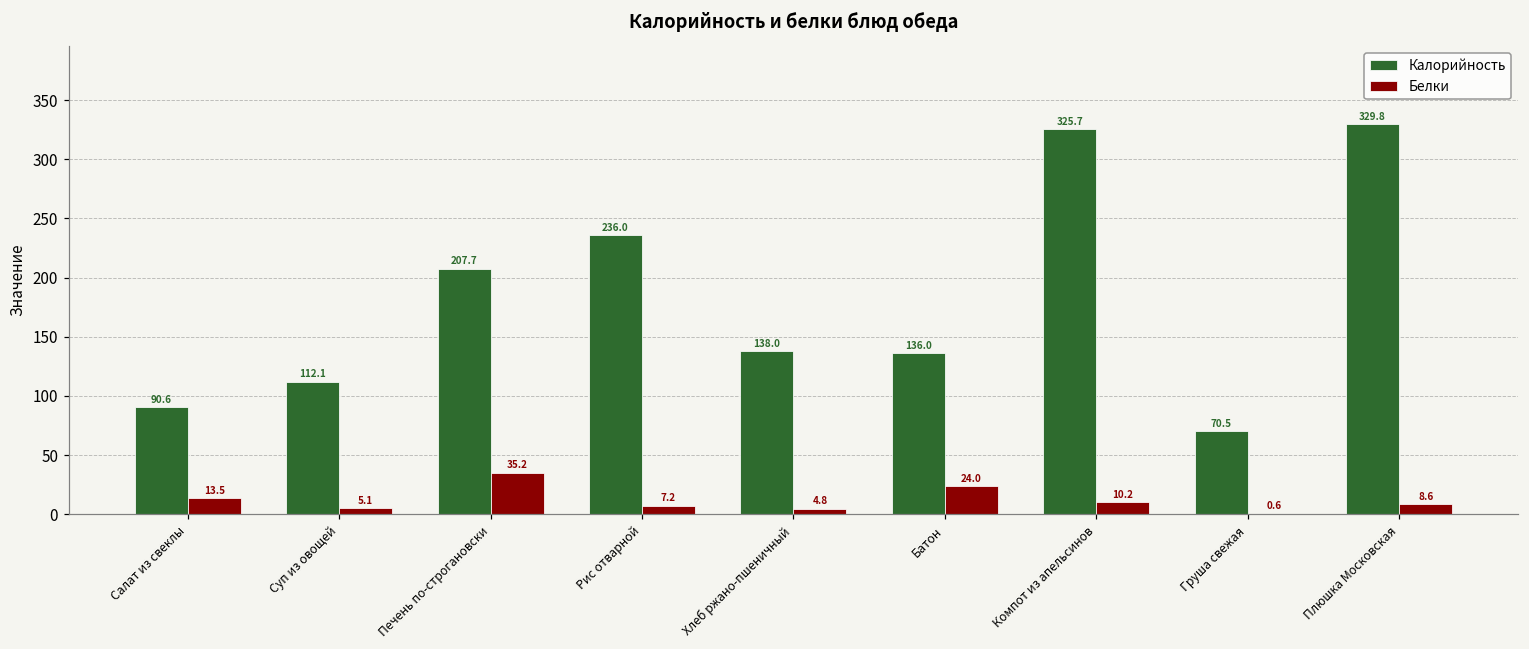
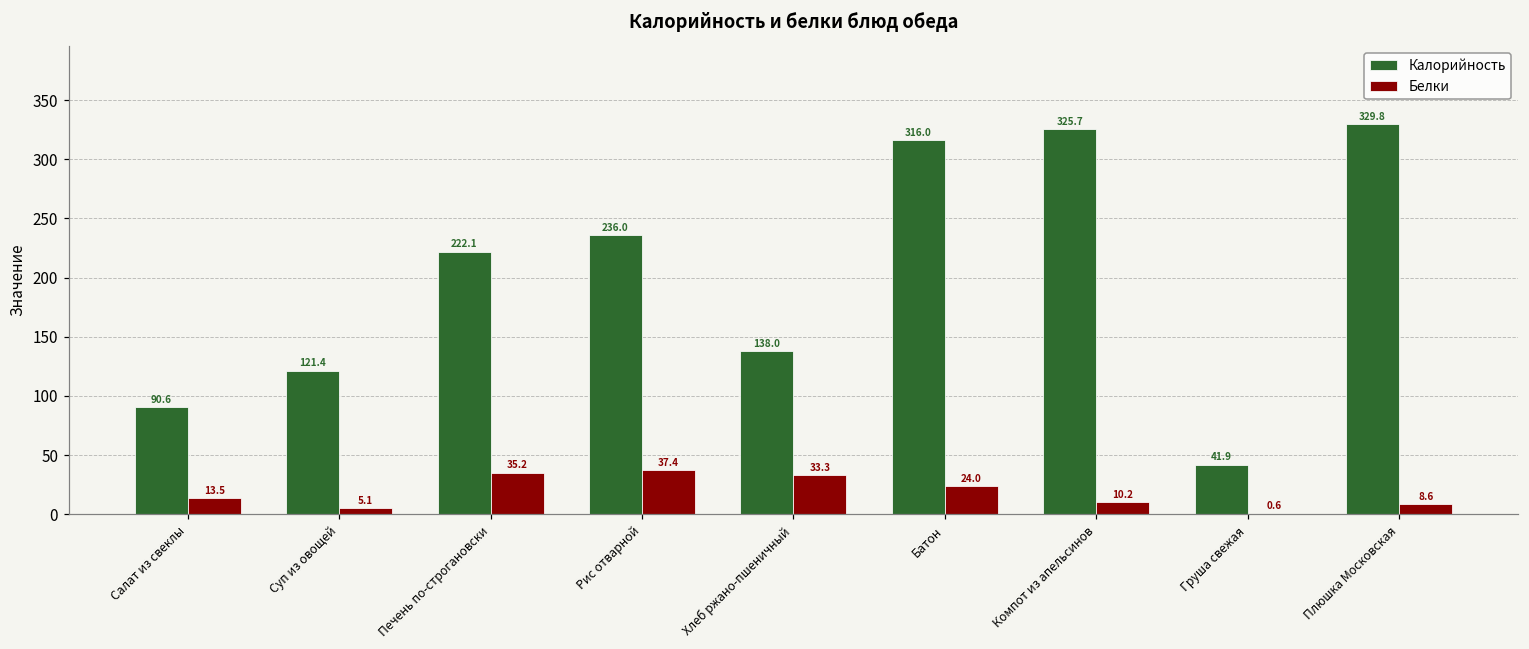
Калорийность, Суп из овощей: 112.1 -> 121.4
Калорийность, Печень по-строгановски: 207.7 -> 222.1
Белки, Рис отварной: 7.2 -> 37.4
Белки, Хлеб ржано-пшеничный: 4.8 -> 33.3
Калорийность, Батон: 136.0 -> 316.0
Калорийность, Груша свежая: 70.5 -> 41.9
